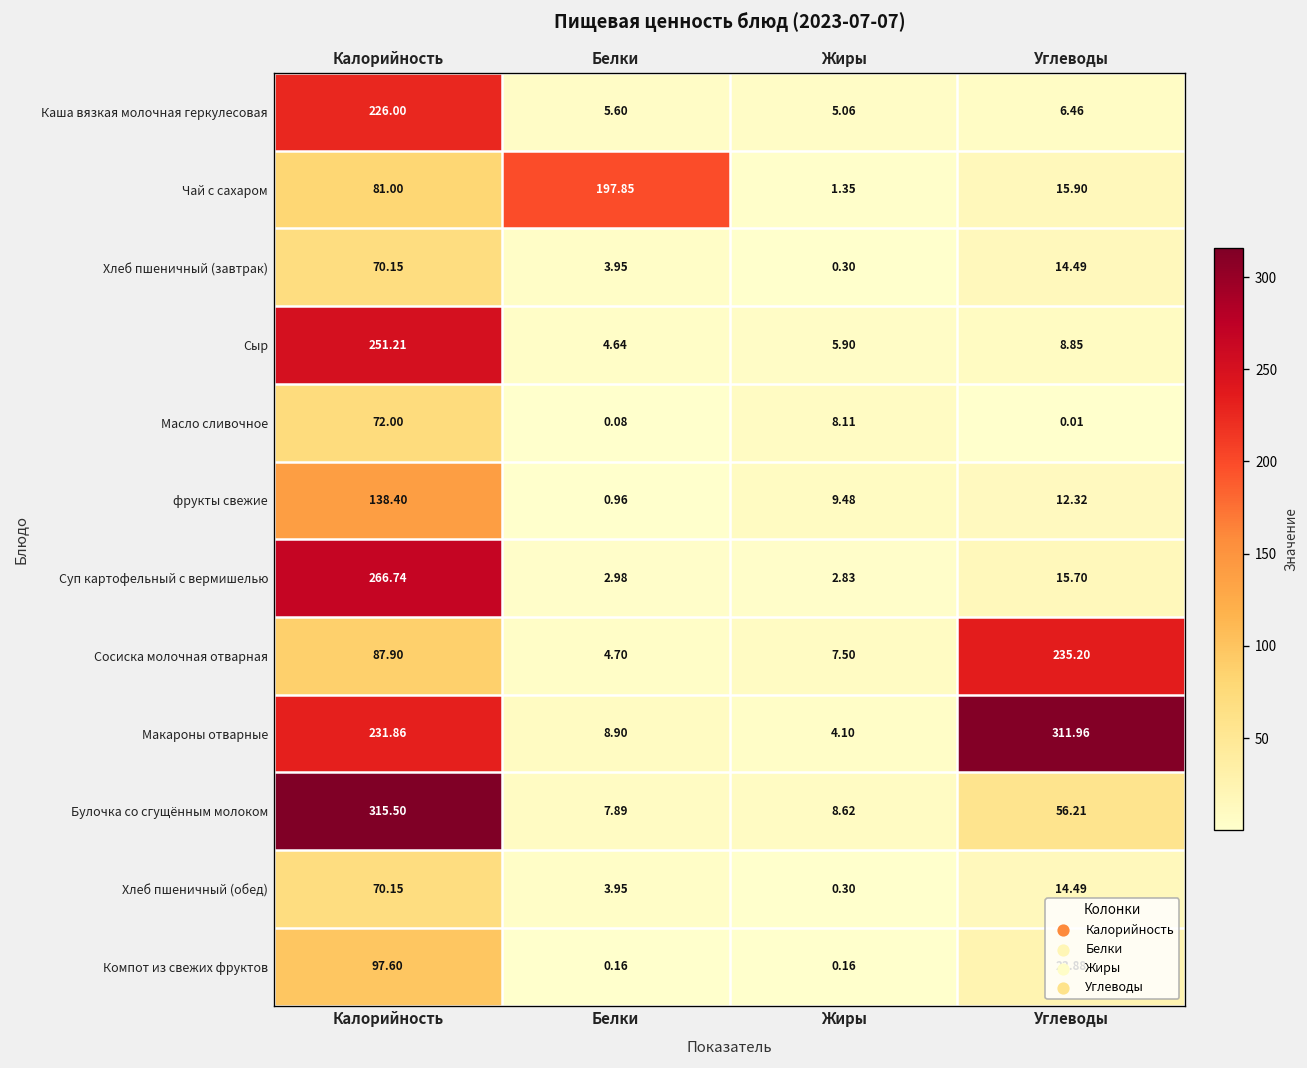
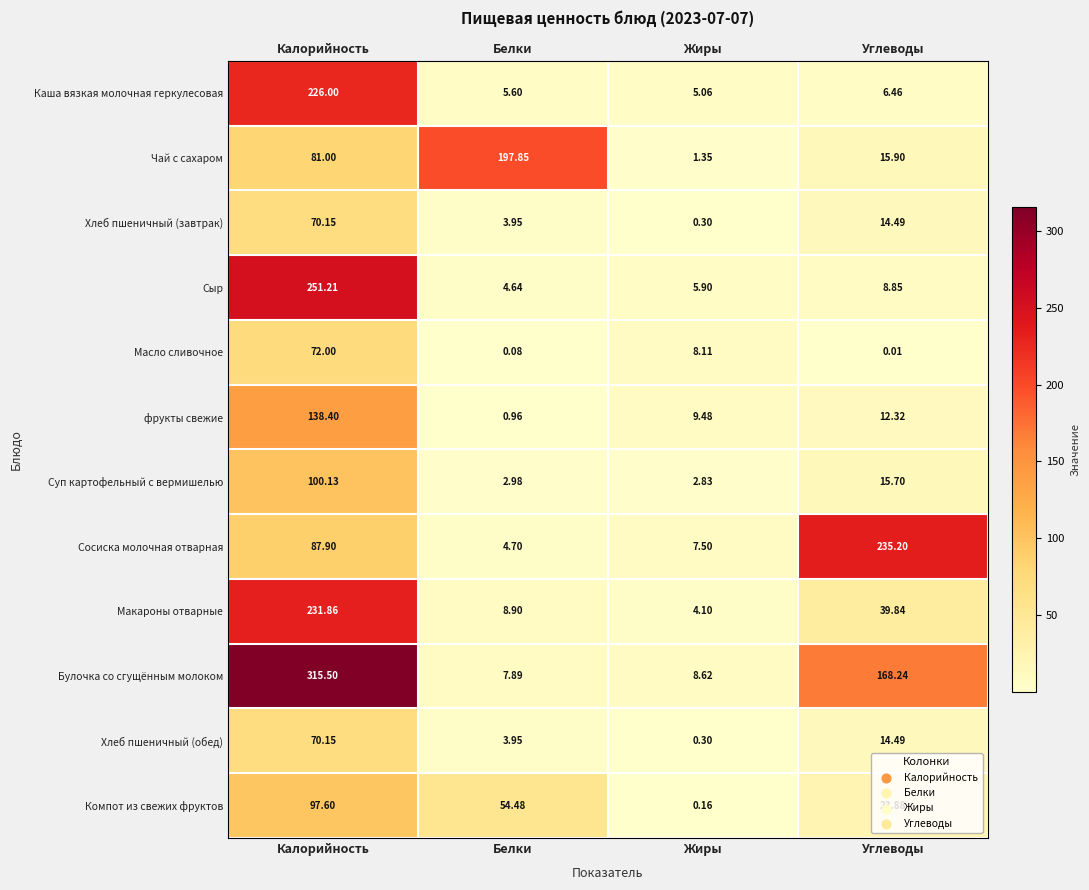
Суп картофельный с вермишелью, Калорийность: 266.74 -> 100.13
Макароны отварные, Углеводы: 311.96 -> 39.84
Булочка со сгущённым молоком, Углеводы: 56.21 -> 168.24
Компот из свежих фруктов, Белки: 0.16 -> 54.48
